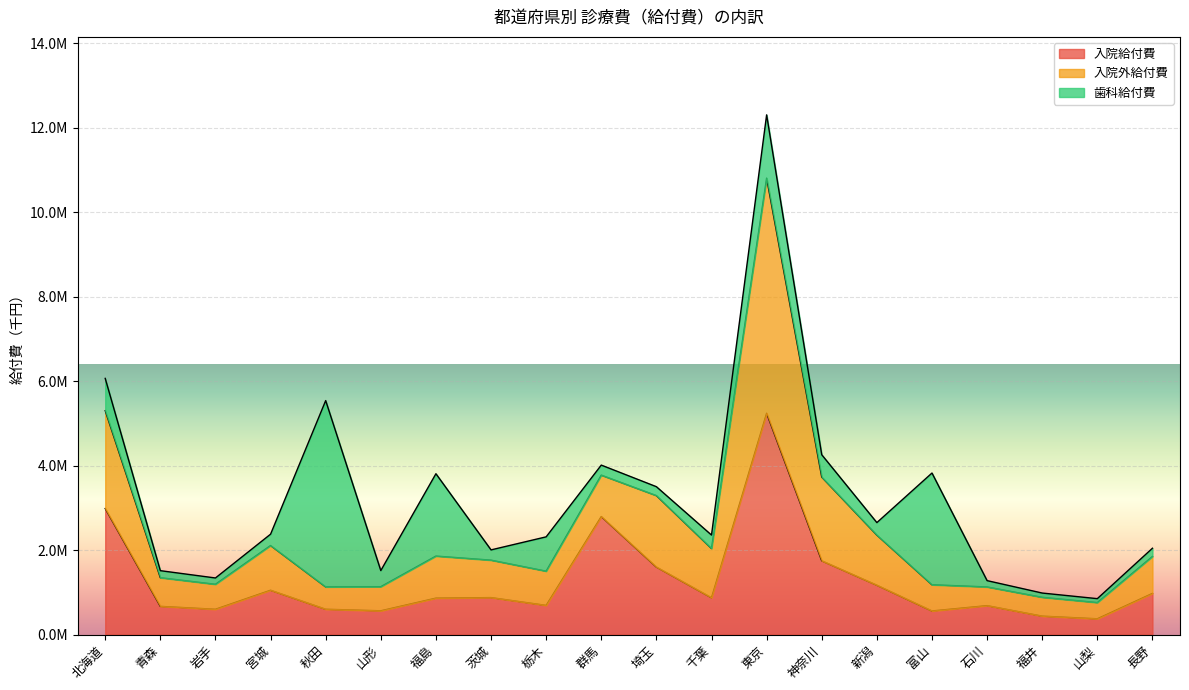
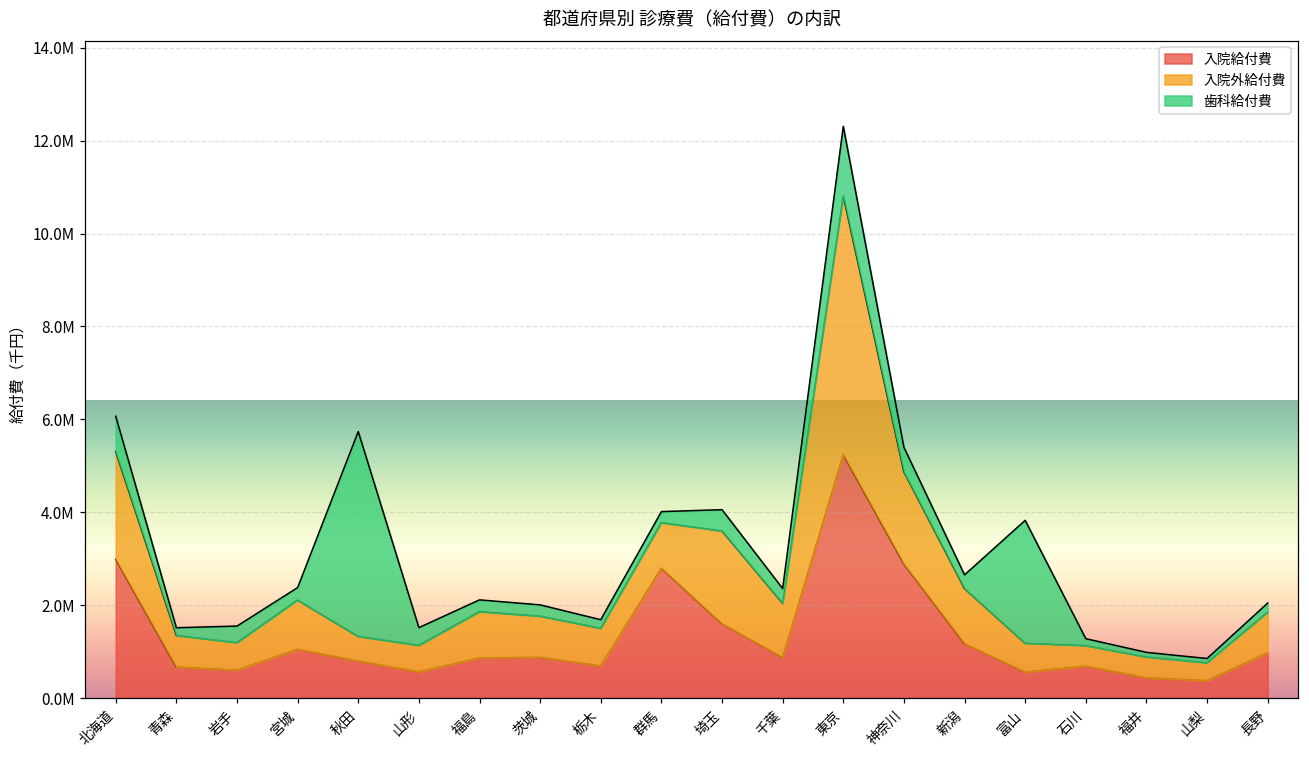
歯科給付費, 岩手: 100000 -> 400000
入院給付費, 秋田: 600000 -> 800000
歯科給付費, 福島: 2000000 -> 300000
歯科給付費, 栃木: 800000 -> 200000
入院外給付費, 埼玉: 1700000 -> 2000000
歯科給付費, 埼玉: 200000 -> 500000
入院給付費, 神奈川: 1700000 -> 2900000
